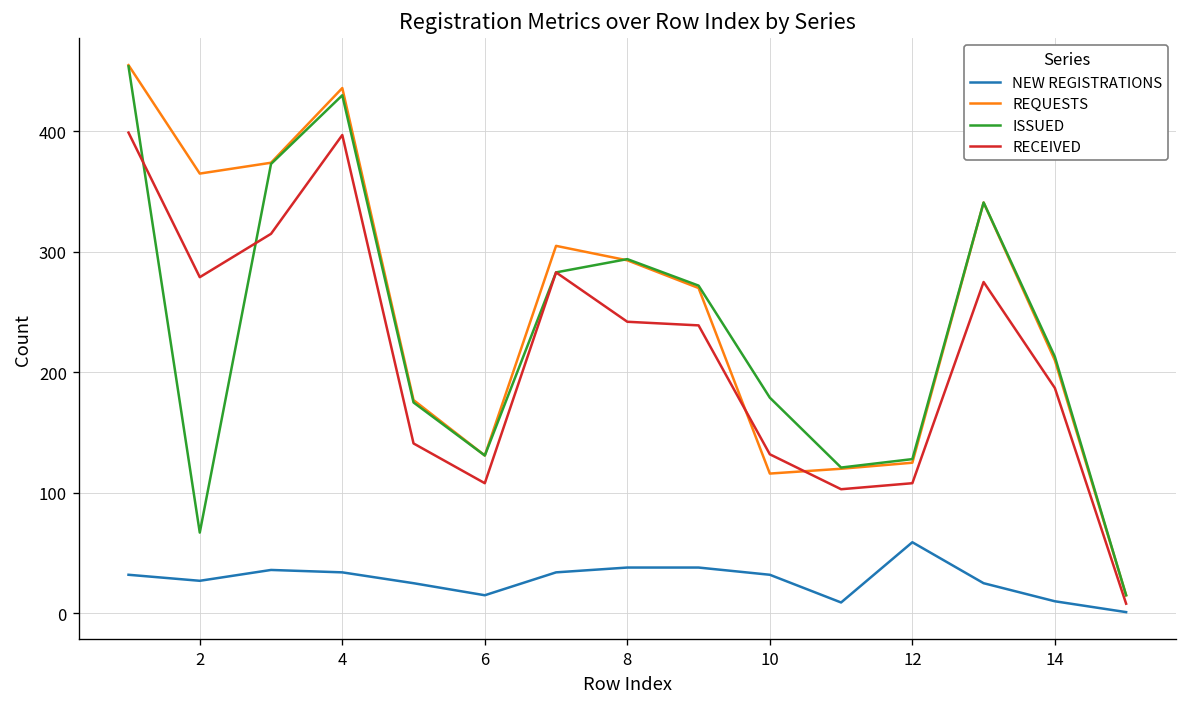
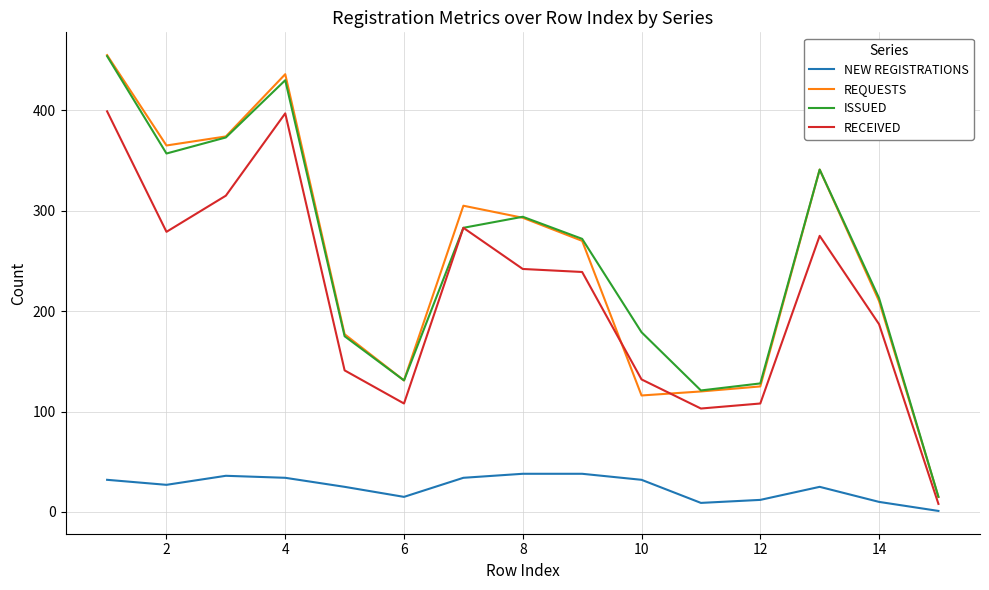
ISSUED, 2: 67 -> 357
NEW REGISTRATIONS, 12: 59 -> 12
